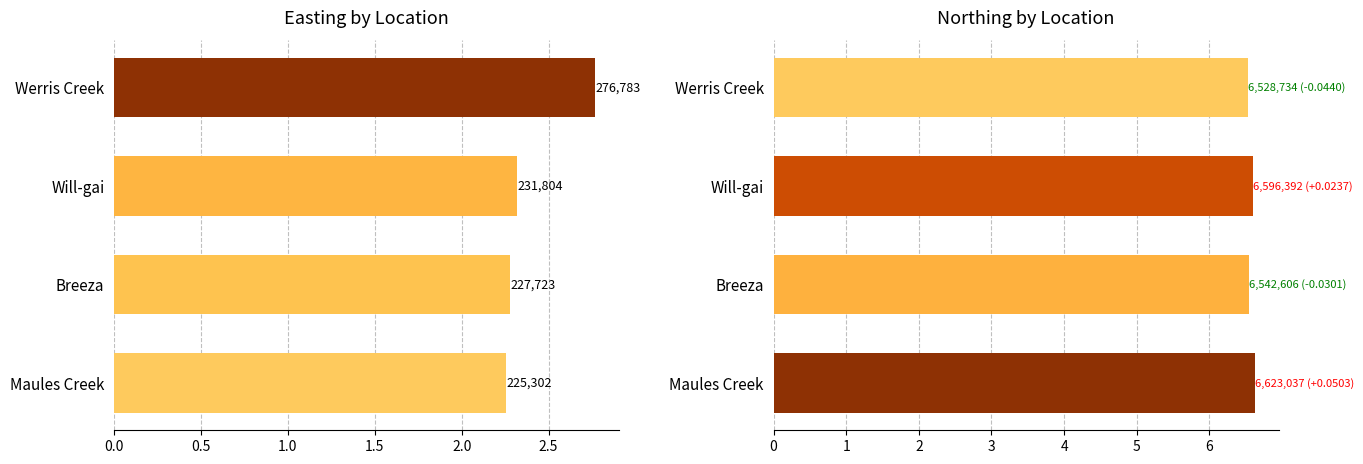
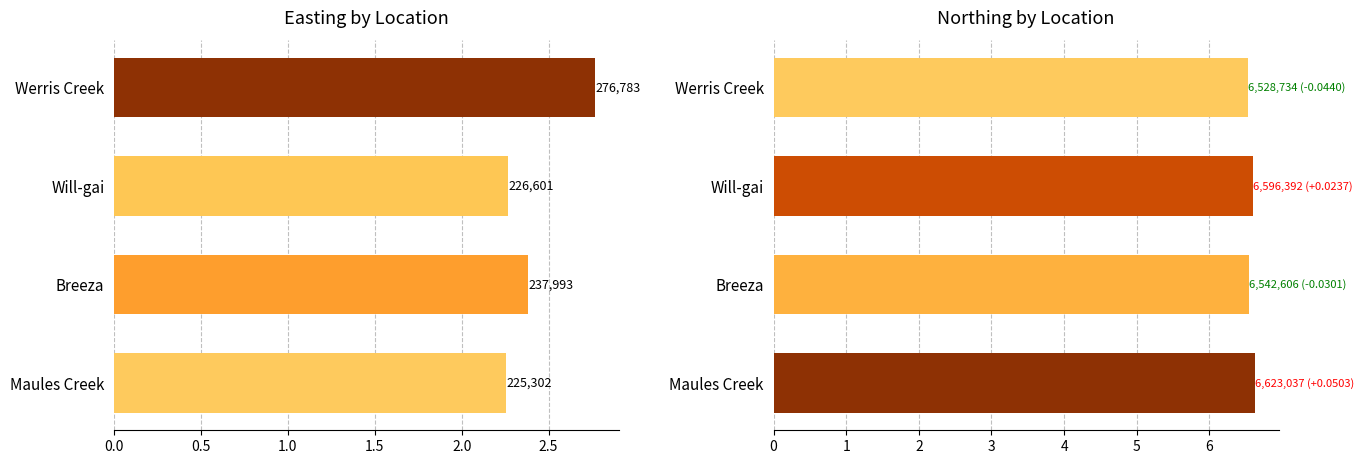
Easting by Location, Will-gai: 231,804 -> 226,601
Easting by Location, Breeza: 227,723 -> 237,993
